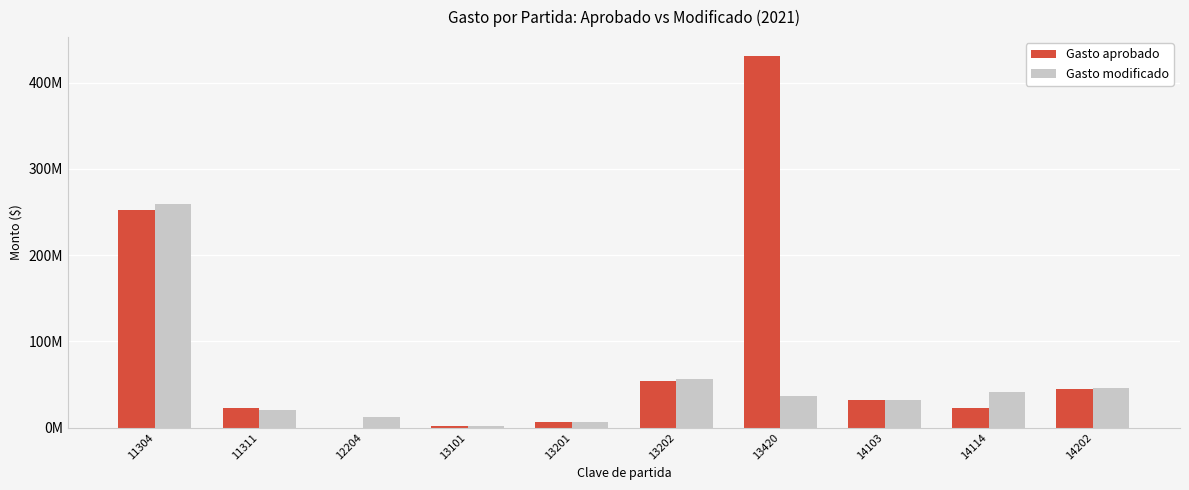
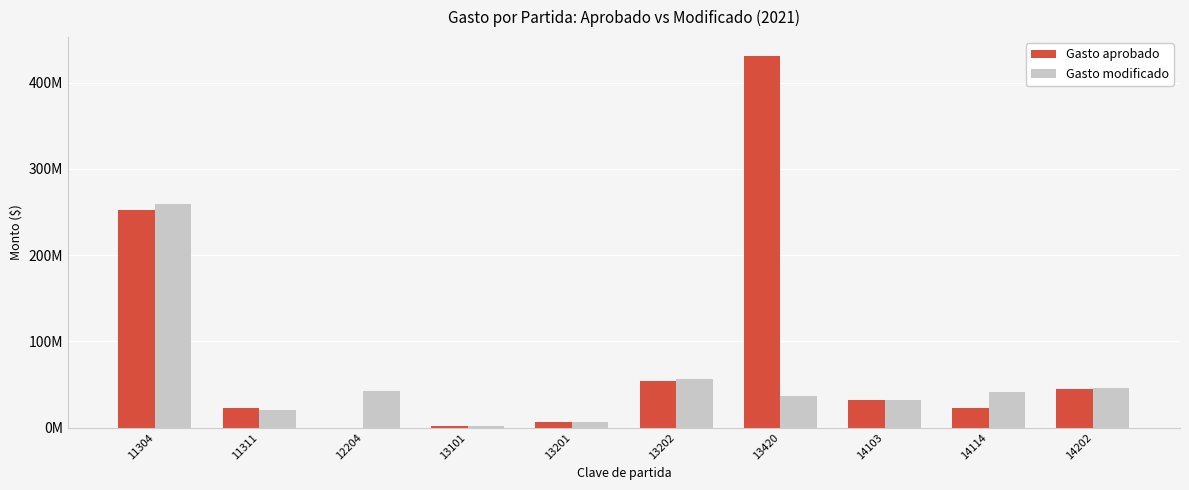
Gasto modificado, 12204: 10000000 -> 40000000
